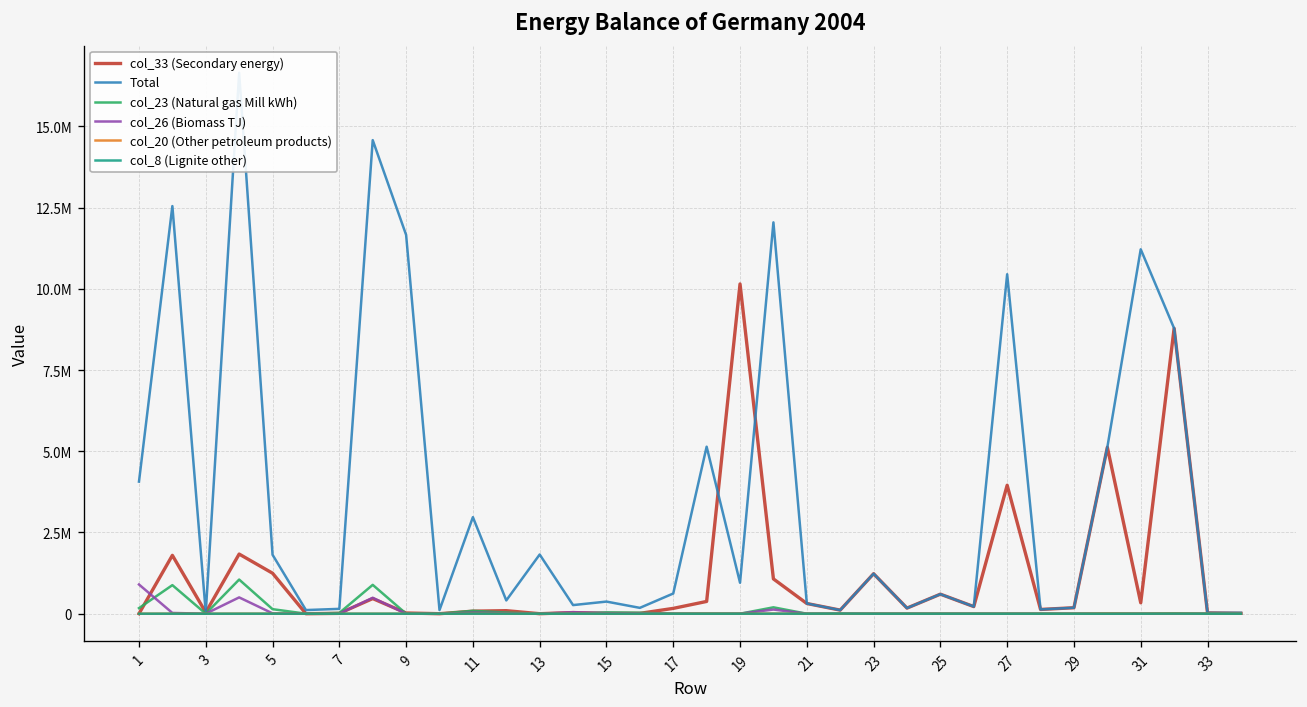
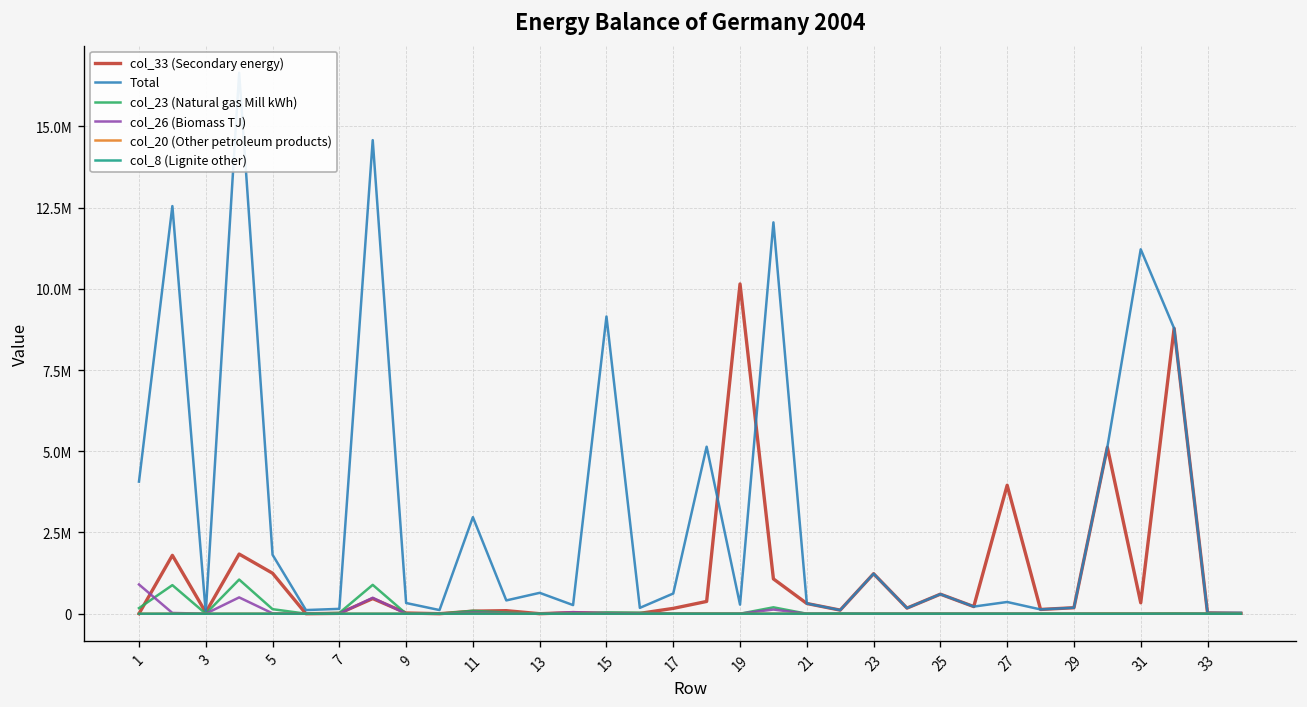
Total, 9: 11700000 -> 300000
Total, 13: 1800000 -> 600000
Total, 15: 400000 -> 9200000
Total, 19: 1000000 -> 300000
Total, 27: 10400000 -> 400000
